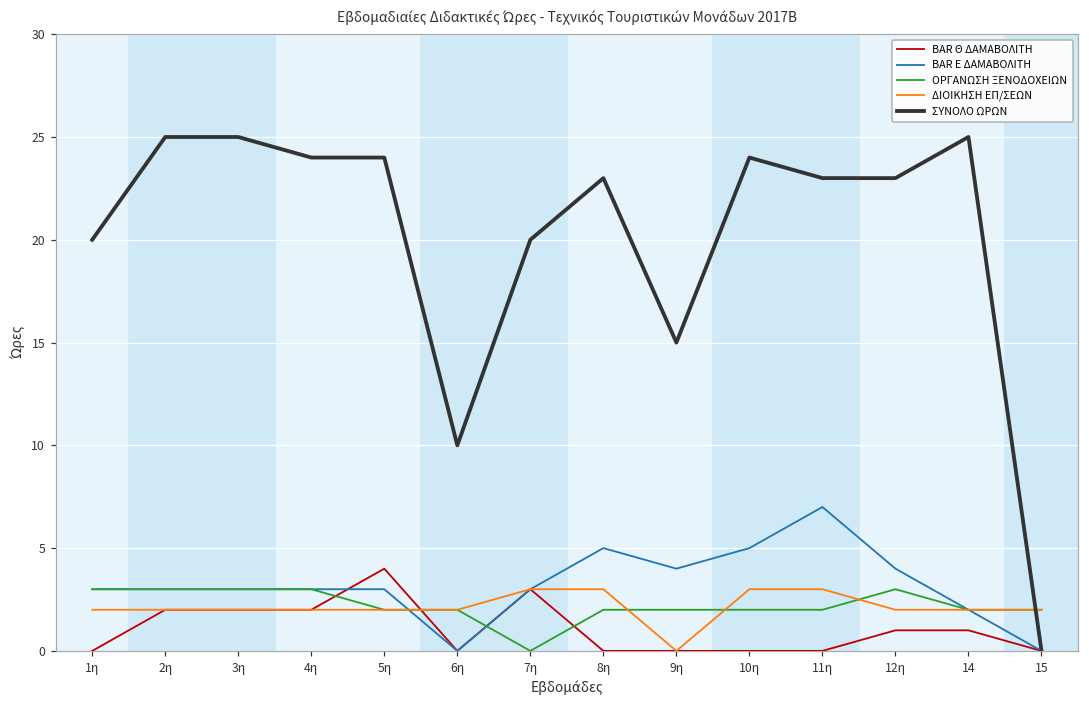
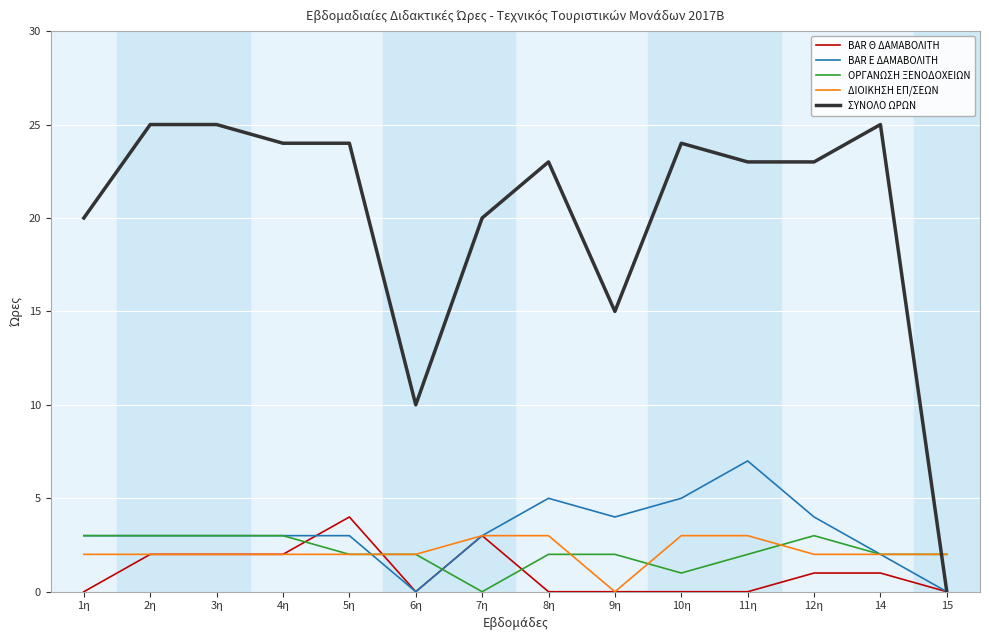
ΟΡΓΑΝΩΣΗ ΞΕΝΟΔΟΧΕΙΩΝ, 10η: 2 -> 1
